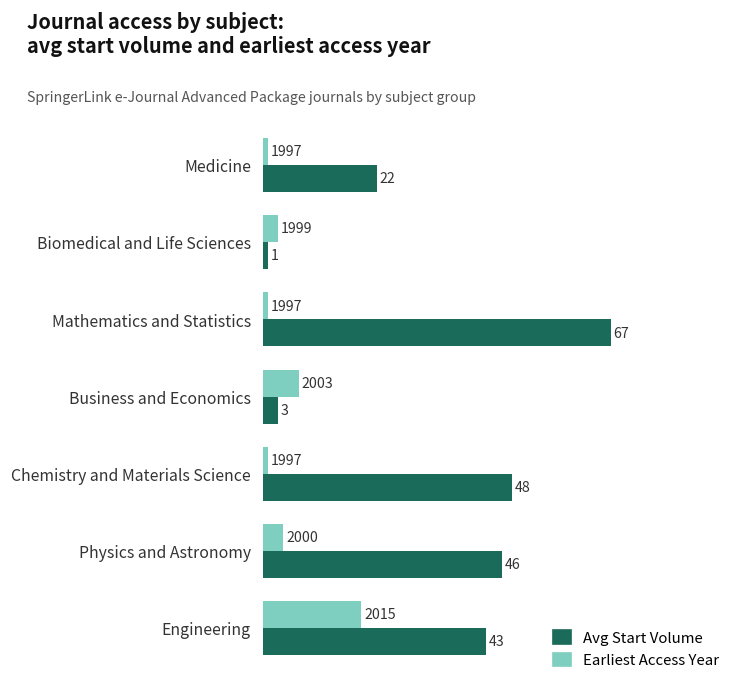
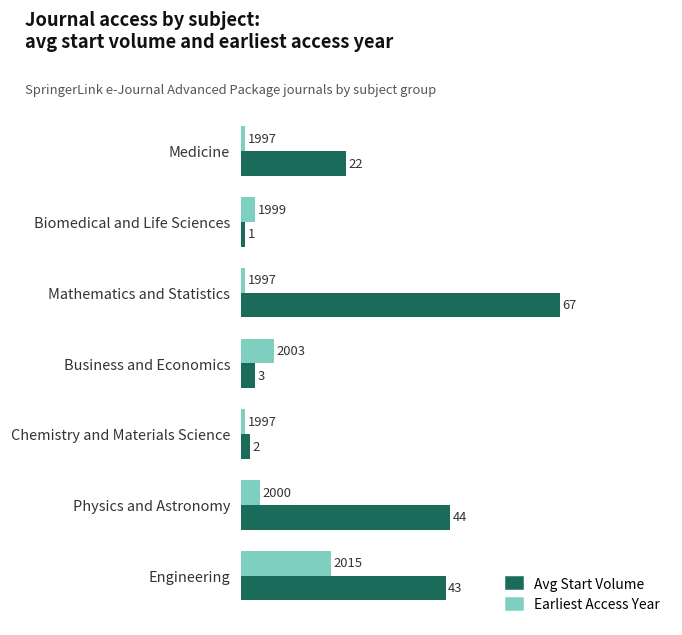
Avg Start Volume, Chemistry and Materials Science: 48 -> 2
Avg Start Volume, Physics and Astronomy: 46 -> 44
